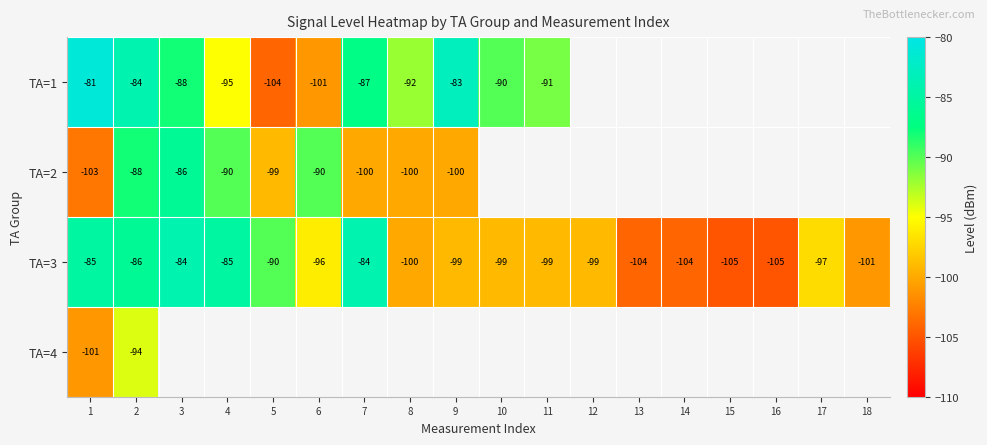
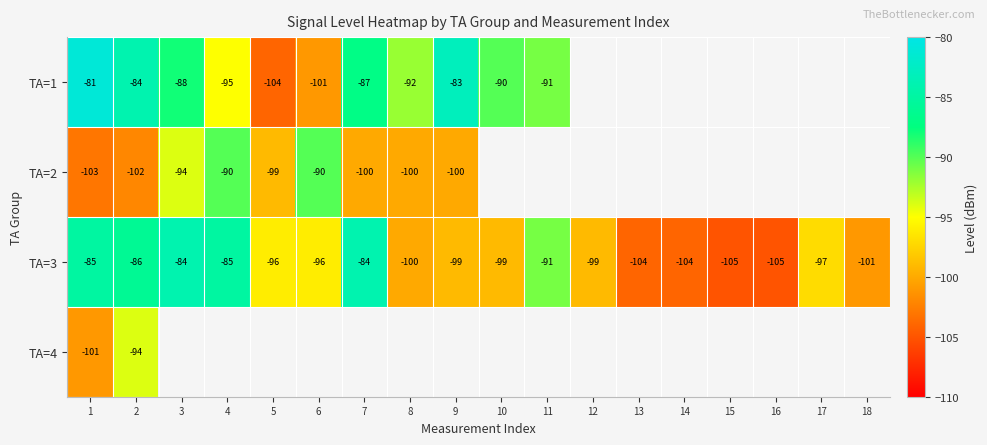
TA=2, 2: -88 -> -102
TA=2, 3: -86 -> -94
TA=3, 5: -90 -> -96
TA=3, 11: -99 -> -91
